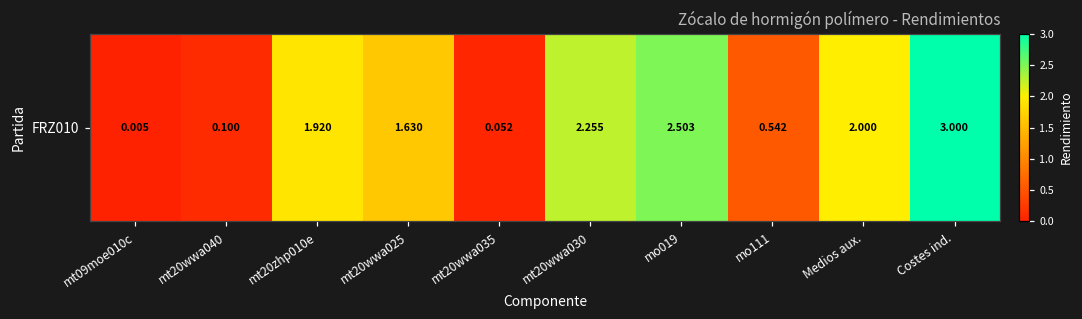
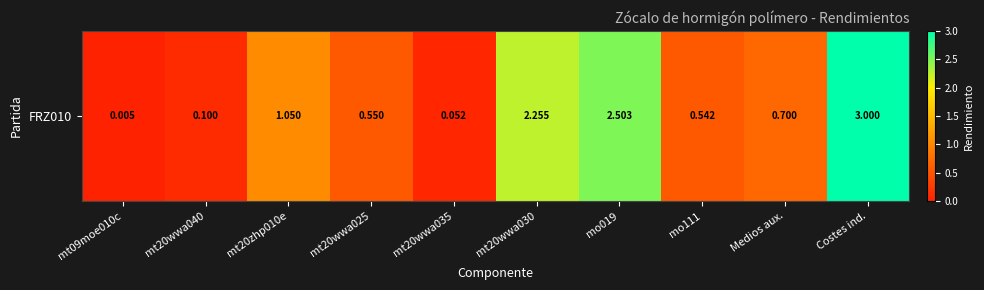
FRZ010, mt20zhp010e: 1.920 -> 1.050
FRZ010, mt20wwa025: 1.630 -> 0.550
FRZ010, Medios aux.: 2.000 -> 0.700
